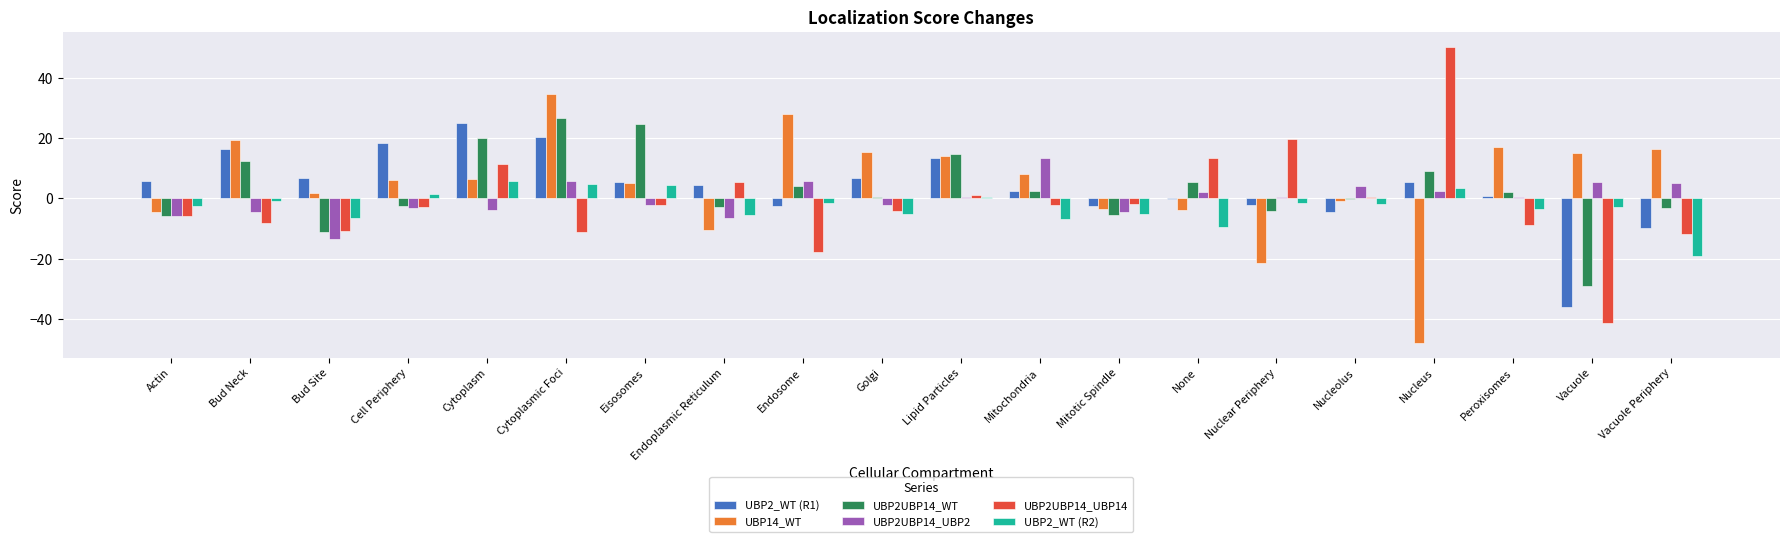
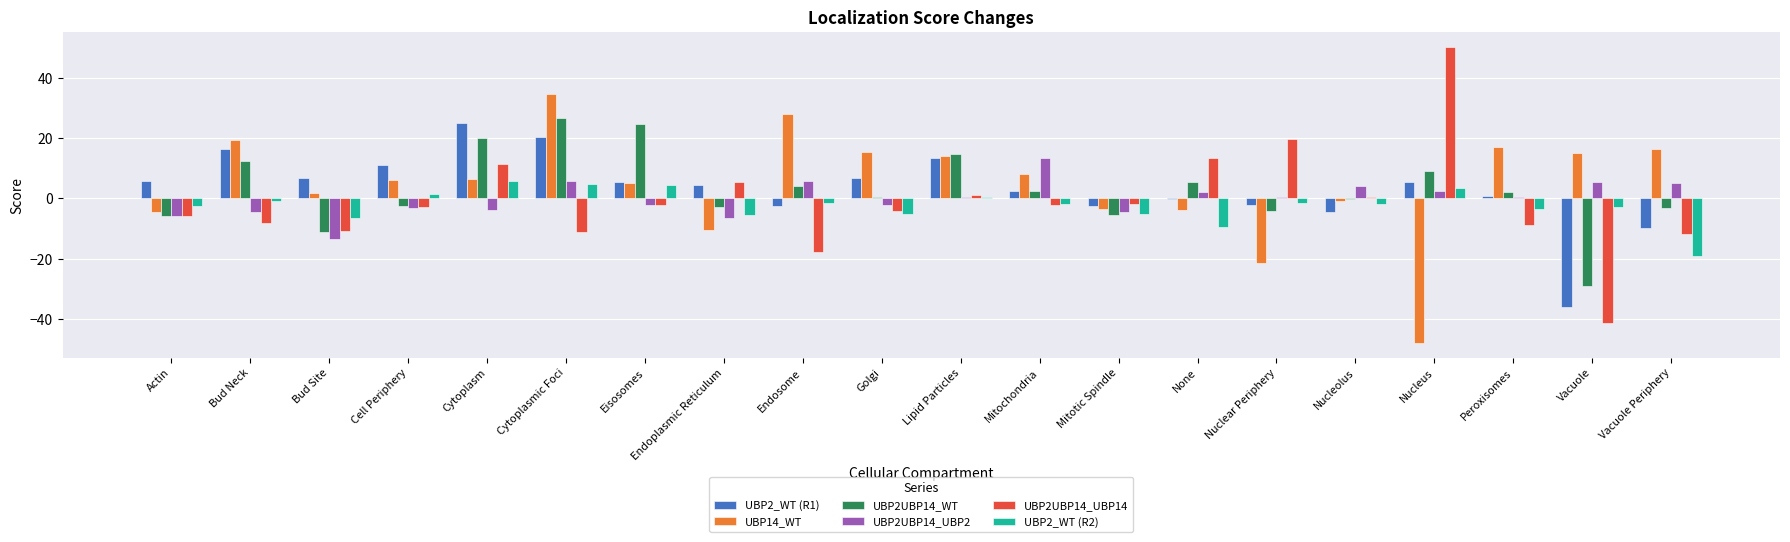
UBP2_WT (R1), Cell Periphery: 18 -> 11
UBP2_WT (R2), Mitochondria: -7 -> -2
